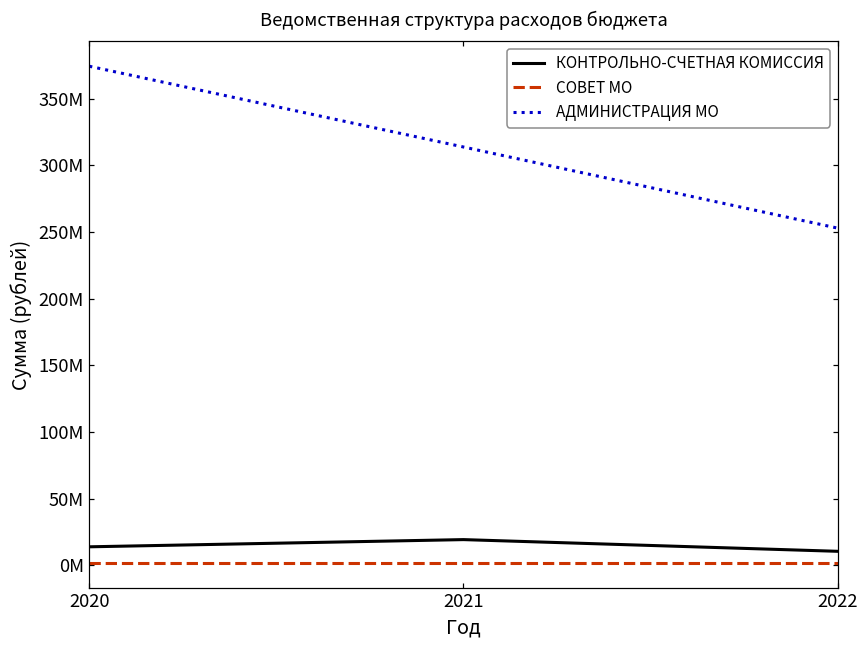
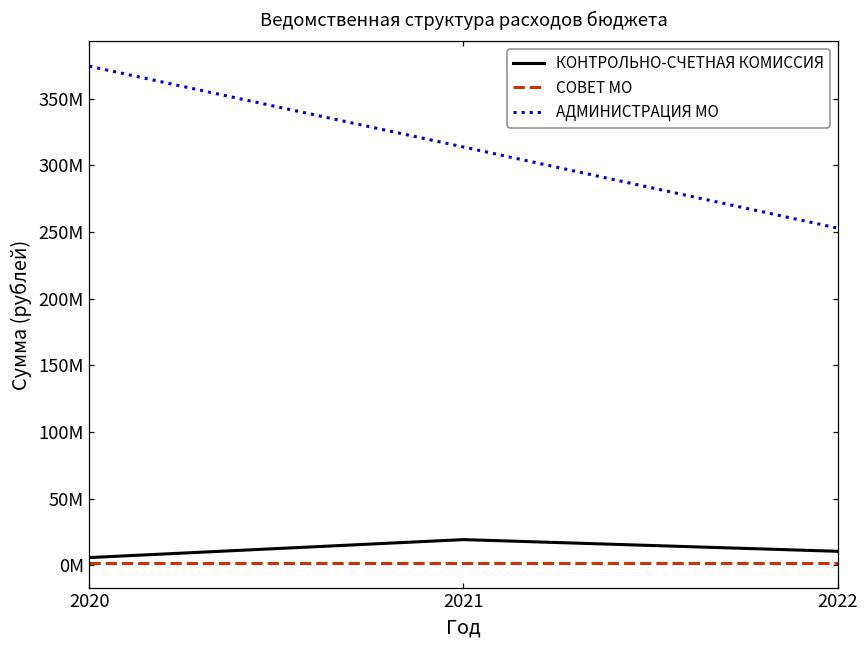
КОНТРОЛЬНО-СЧЕТНАЯ КОМИССИЯ, 2020: 14000000 -> 6000000
